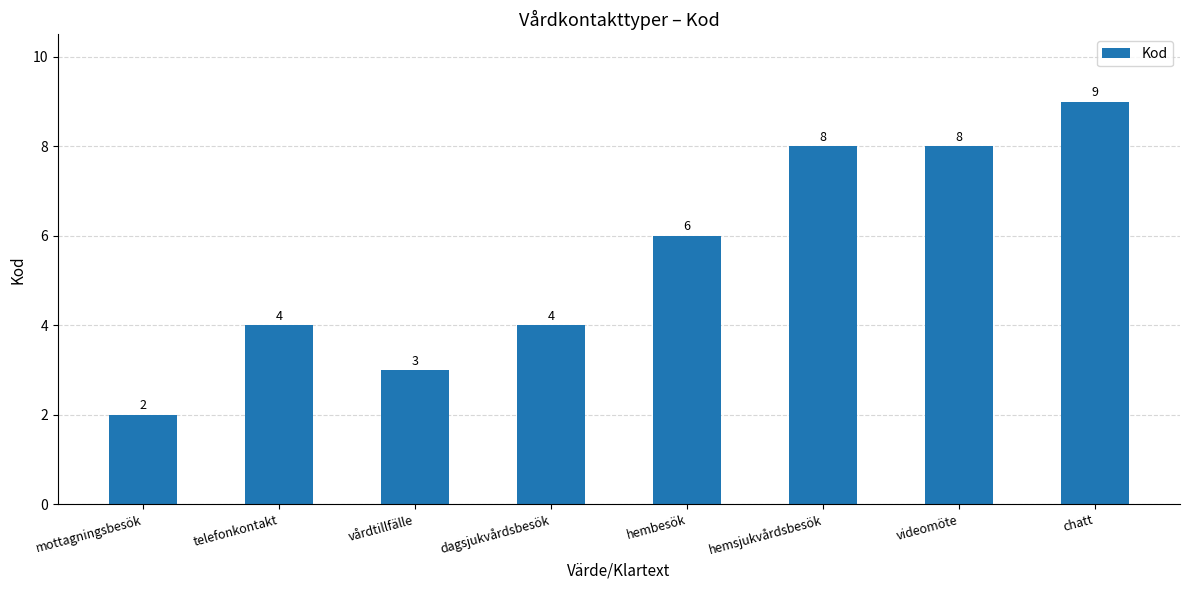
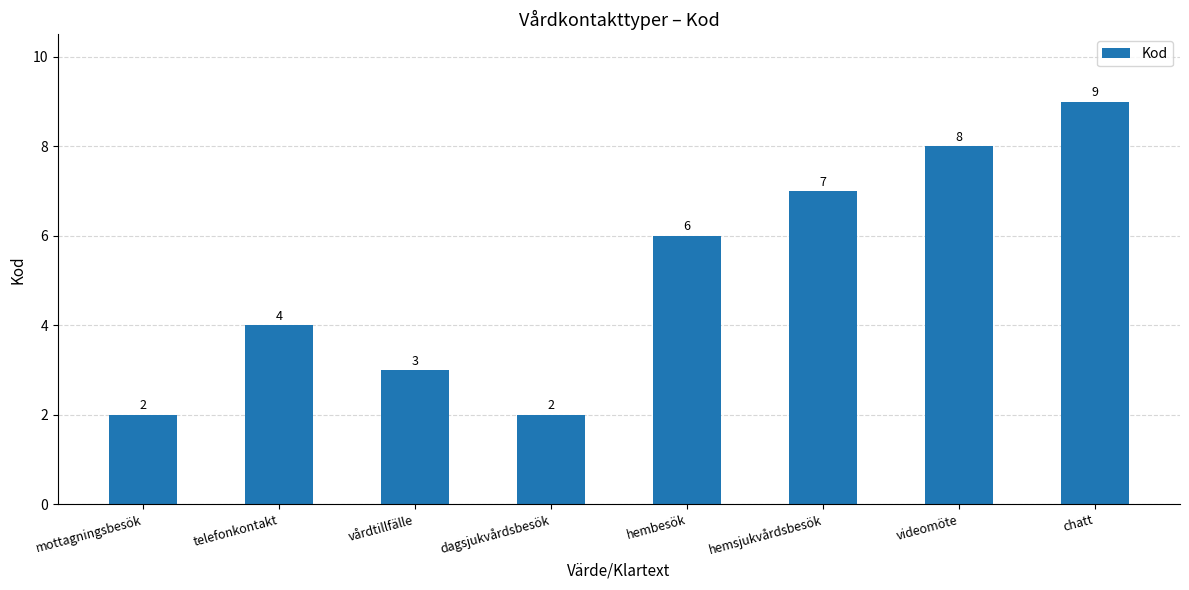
dagsjukvårdsbesök: 4 -> 2
hemsjukvårdsbesök: 8 -> 7
